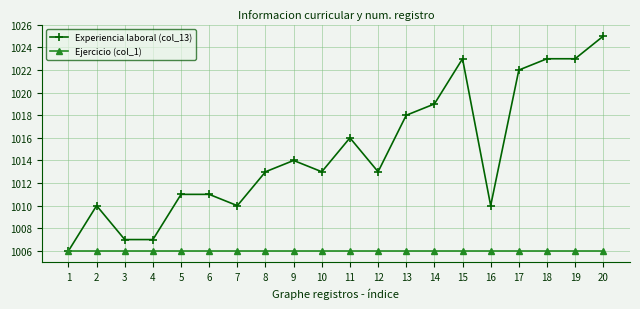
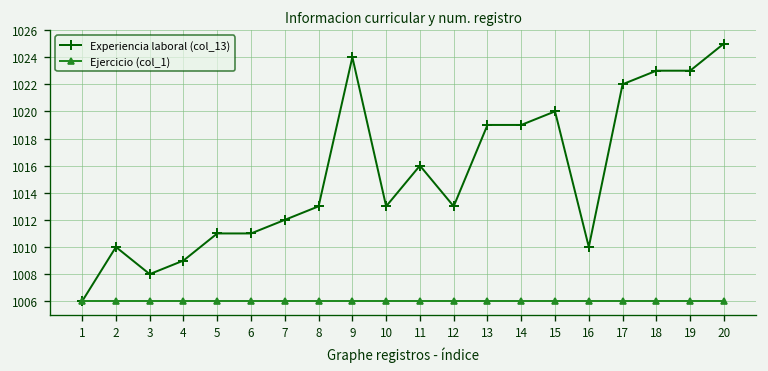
Experiencia laboral (col_13), 3: 1007.0 -> 1008.0
Experiencia laboral (col_13), 4: 1007.0 -> 1009.0
Experiencia laboral (col_13), 7: 1010.0 -> 1012.0
Experiencia laboral (col_13), 9: 1014.0 -> 1024.0
Experiencia laboral (col_13), 13: 1018.0 -> 1019.0
Experiencia laboral (col_13), 15: 1023.0 -> 1020.0
